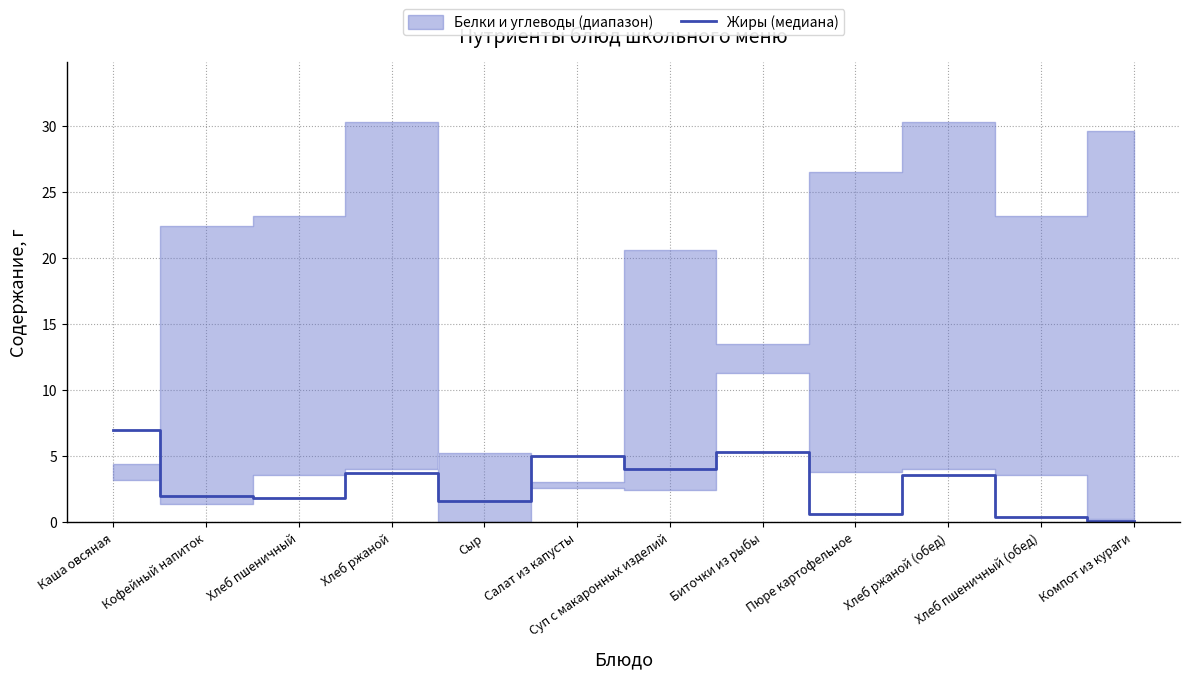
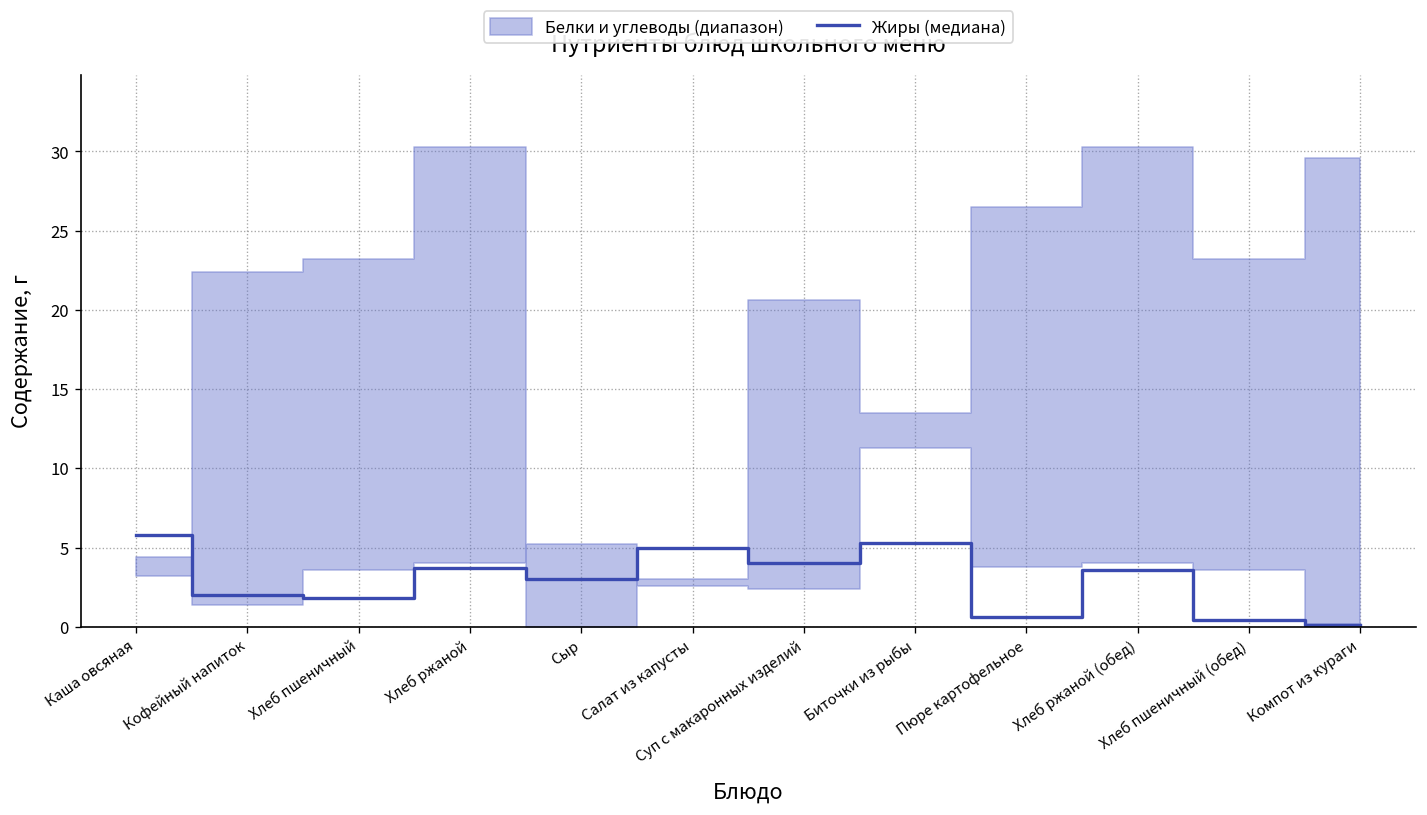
Жиры (медиана), Каша овсяная: 7.0 -> 5.8
Жиры (медиана), Сыр: 1.6 -> 3.0
